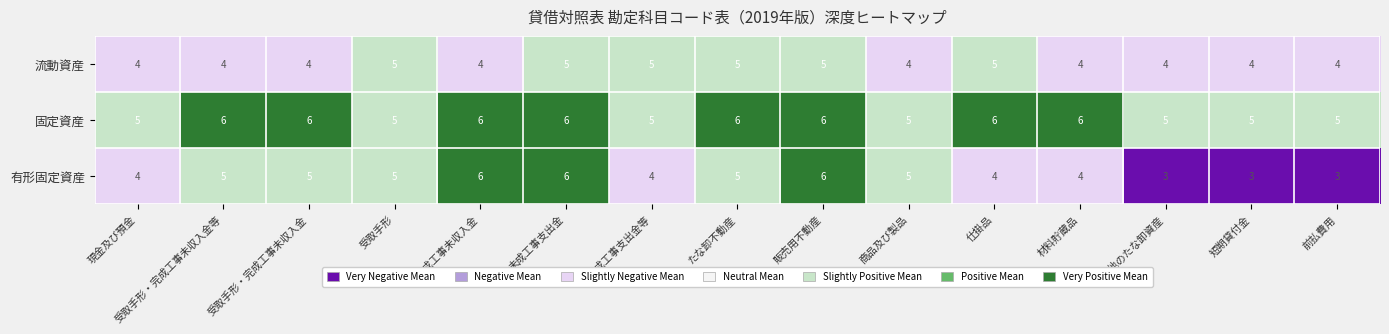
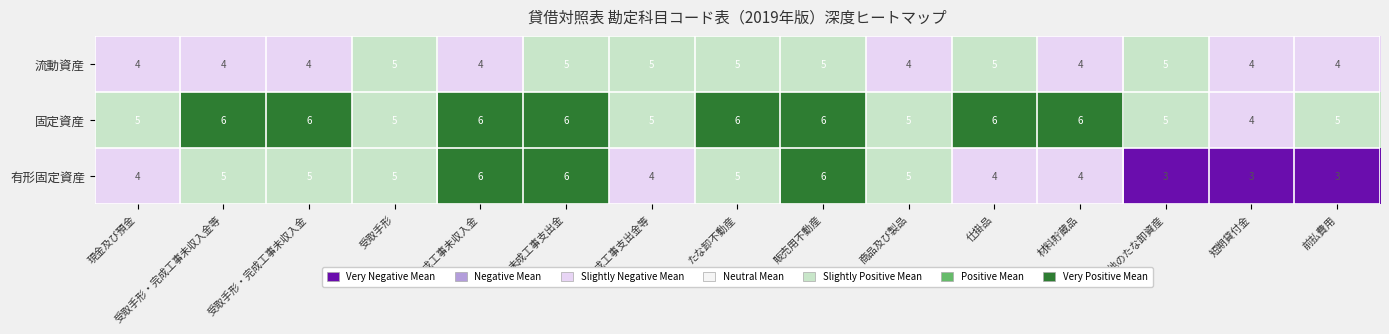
流動資産, その他のたな卸資産: 4 -> 5
固定資産, 短期貸付金: 5 -> 4
